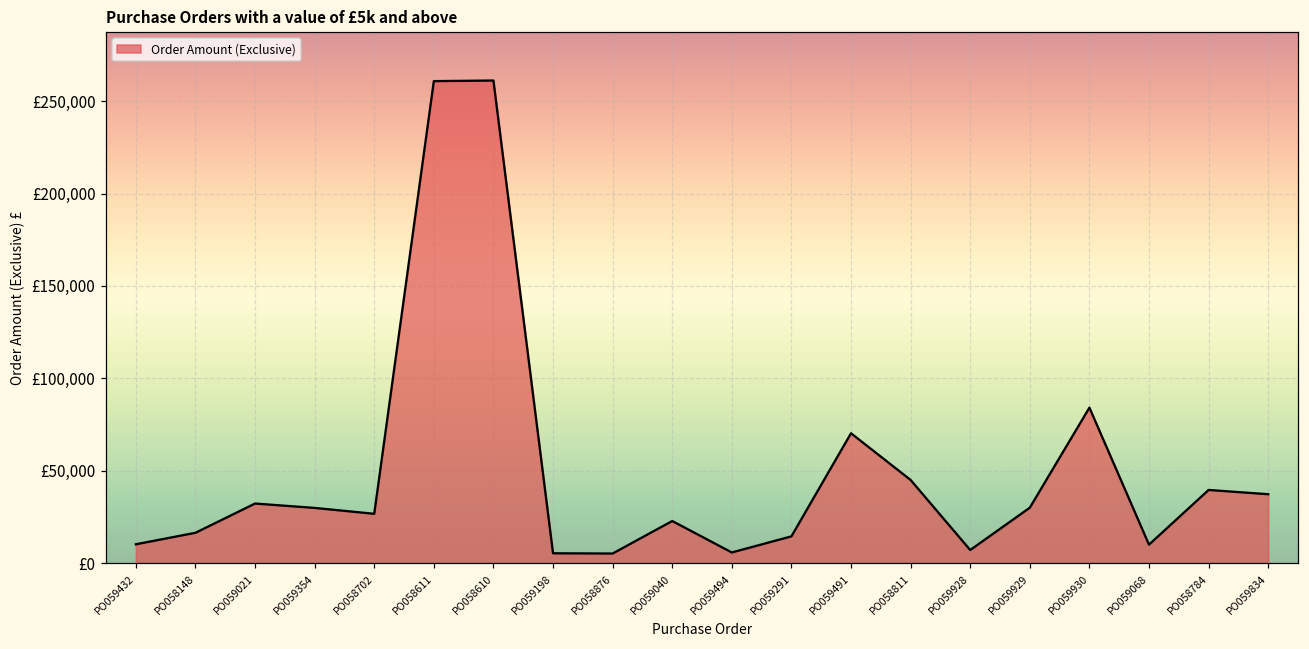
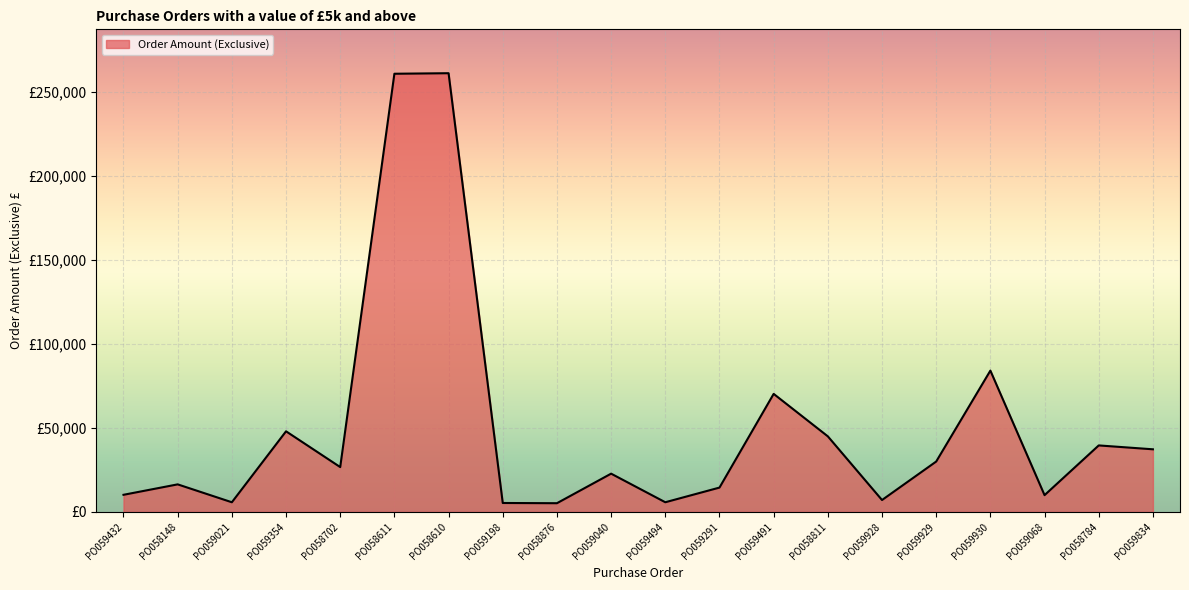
PO059021: £32,000 -> £6,000
PO059354: £30,000 -> £48,000
